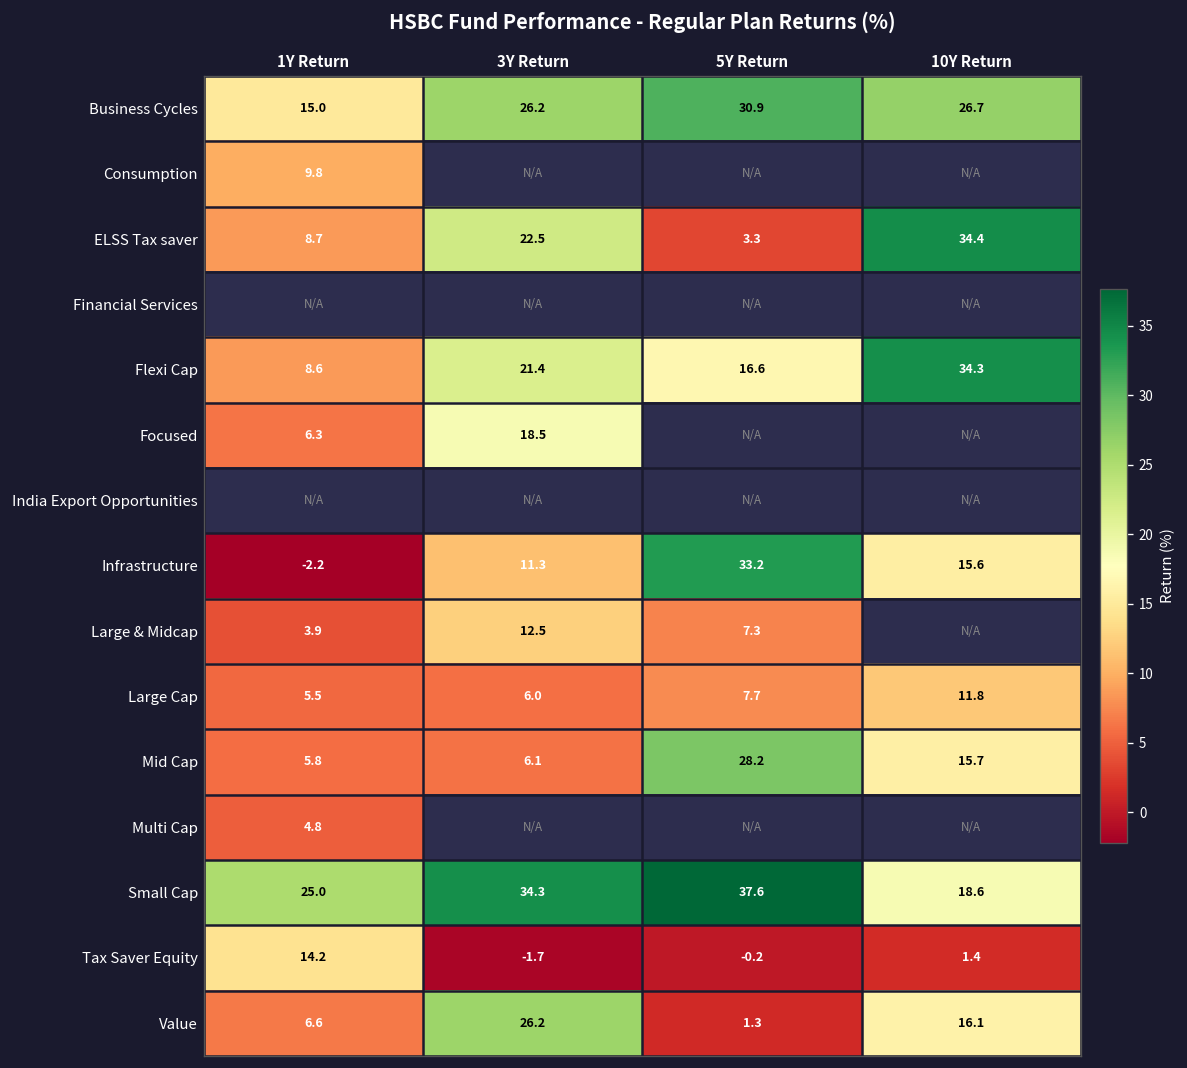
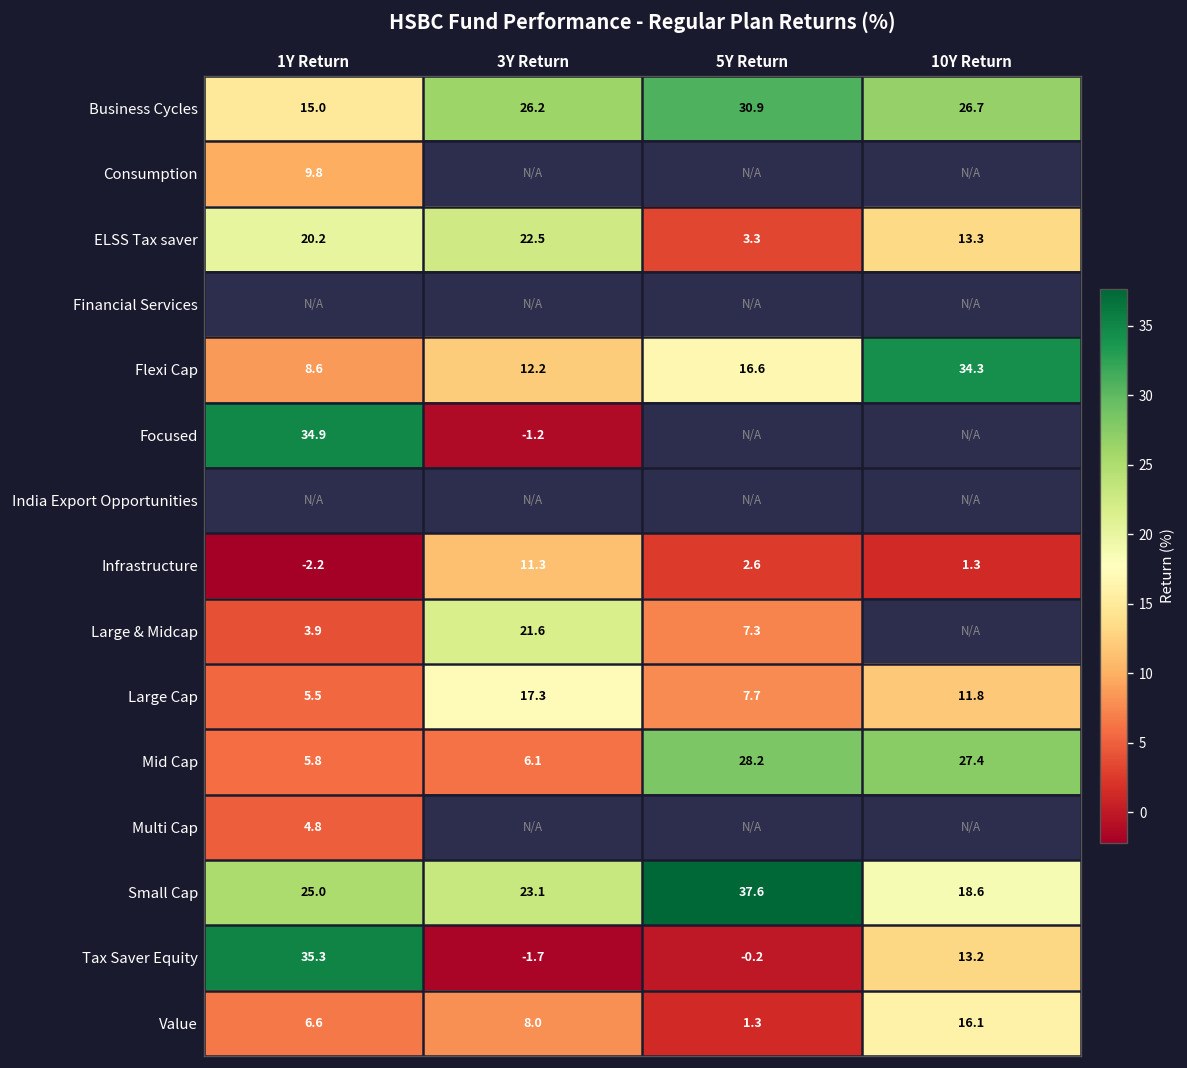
ELSS Tax saver, 1Y Return: 8.7 -> 20.2
ELSS Tax saver, 10Y Return: 34.4 -> 13.3
Flexi Cap, 3Y Return: 21.4 -> 12.2
Focused, 1Y Return: 6.3 -> 34.9
Focused, 3Y Return: 18.5 -> -1.2
Infrastructure, 5Y Return: 33.2 -> 2.6
Infrastructure, 10Y Return: 15.6 -> 1.3
Large & Midcap, 3Y Return: 12.5 -> 21.6
Large Cap, 3Y Return: 6.0 -> 17.3
Mid Cap, 10Y Return: 15.7 -> 27.4
Small Cap, 3Y Return: 34.3 -> 23.1
Tax Saver Equity, 1Y Return: 14.2 -> 35.3
Tax Saver Equity, 10Y Return: 1.4 -> 13.2
Value, 3Y Return: 26.2 -> 8.0
